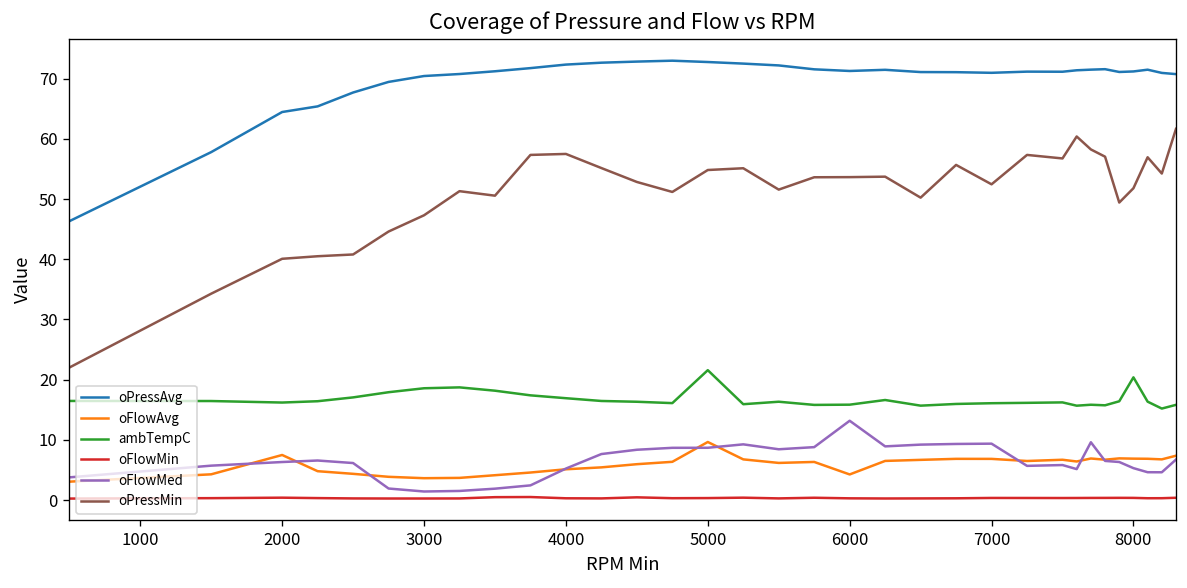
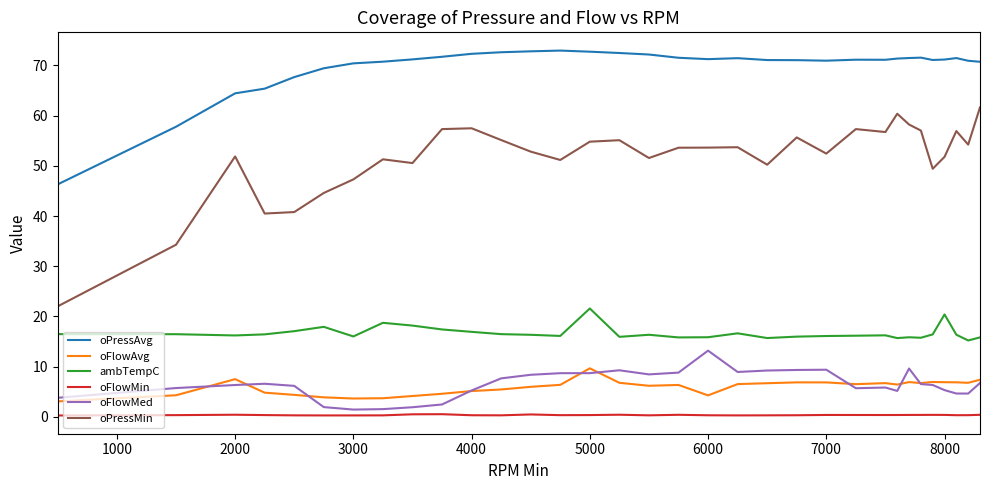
oPressMin, 2000: 40 -> 52
ambTempC, 3000: 19 -> 16
